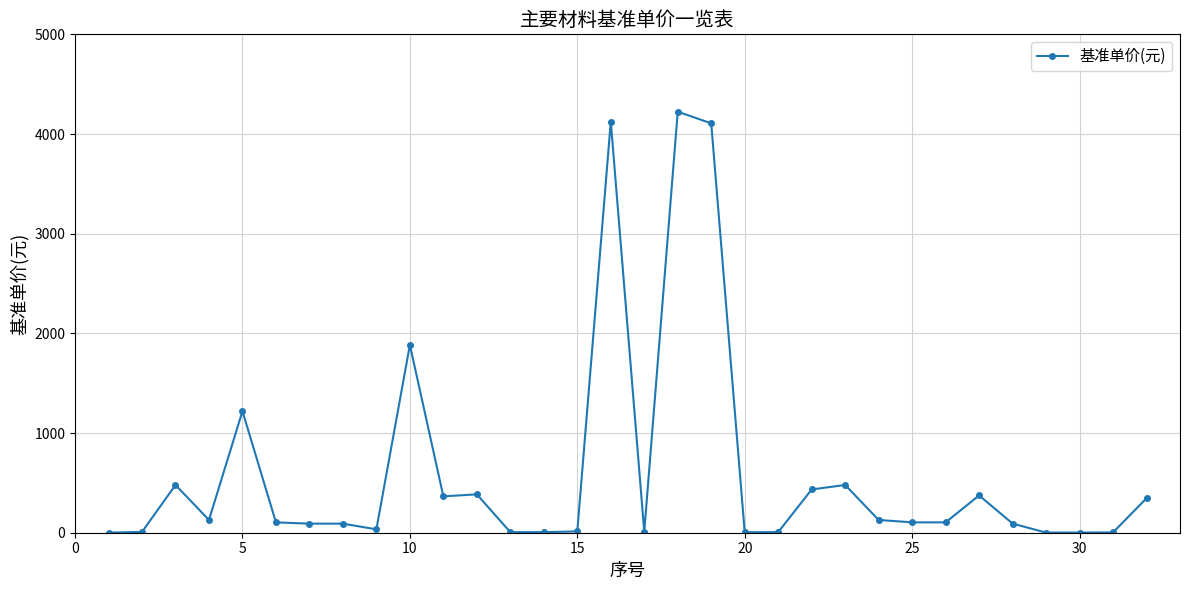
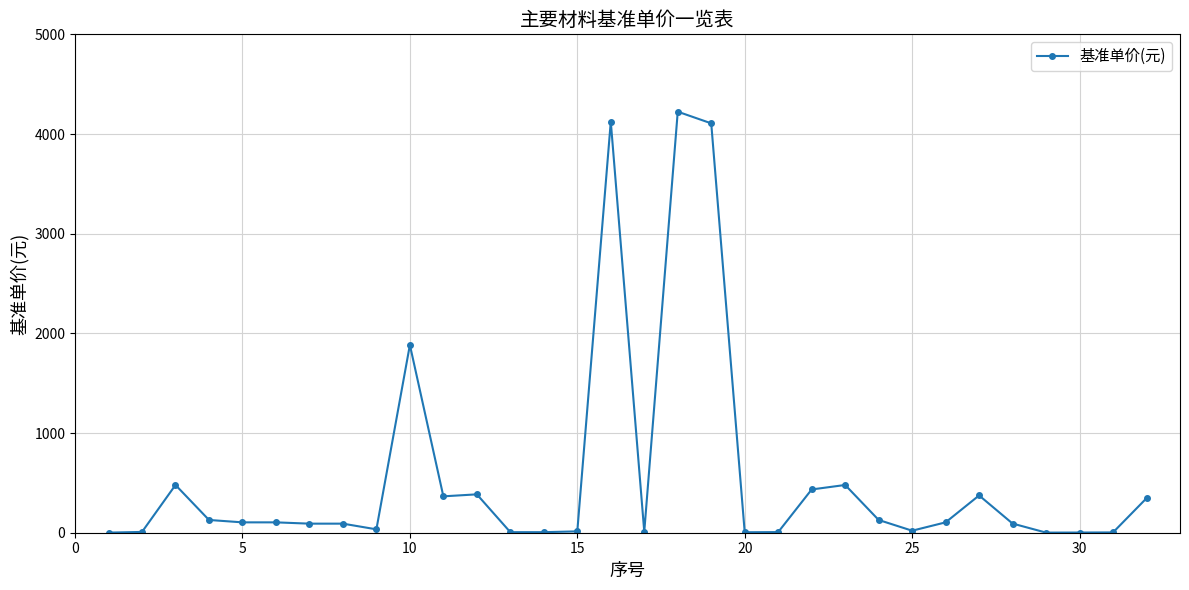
5: 1200 -> 100
25: 100 -> 0
